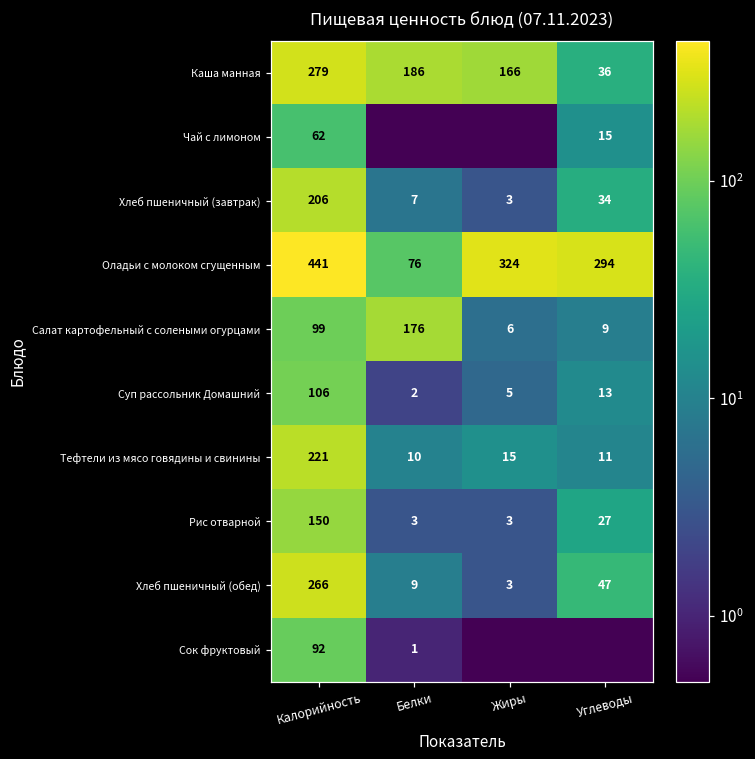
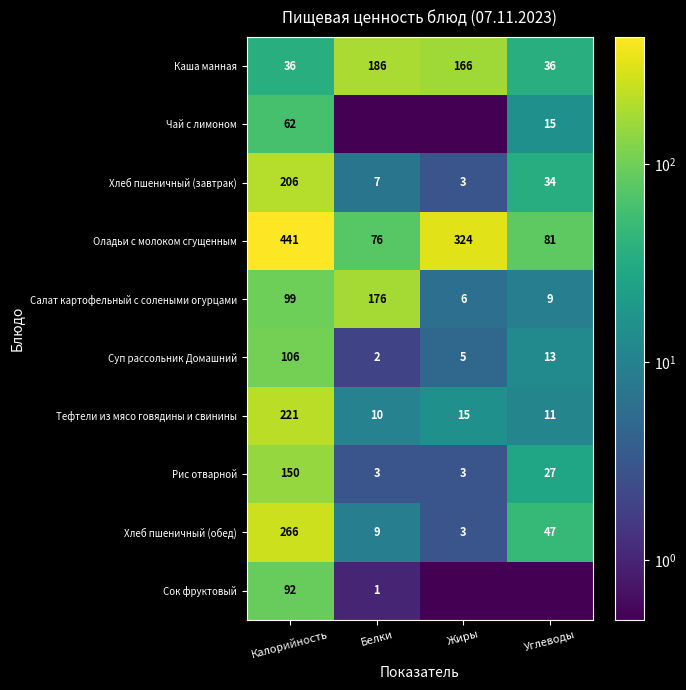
Каша манная, Калорийность: 279 -> 36
Оладьи с молоком сгущенным, Углеводы: 294 -> 81
